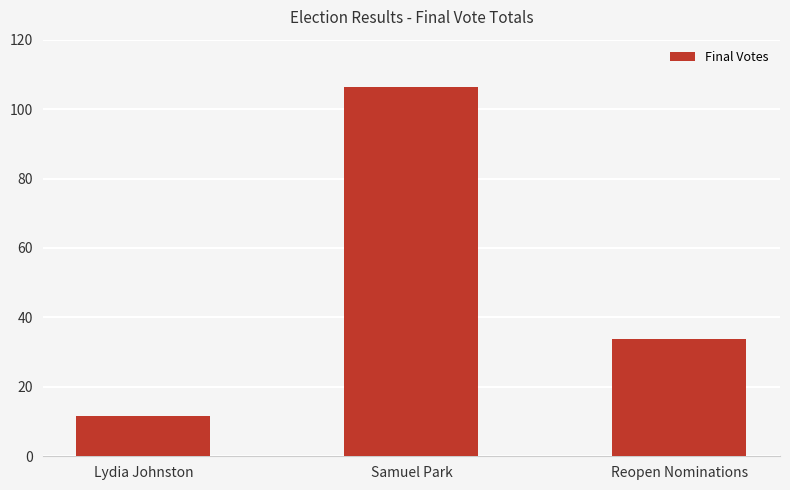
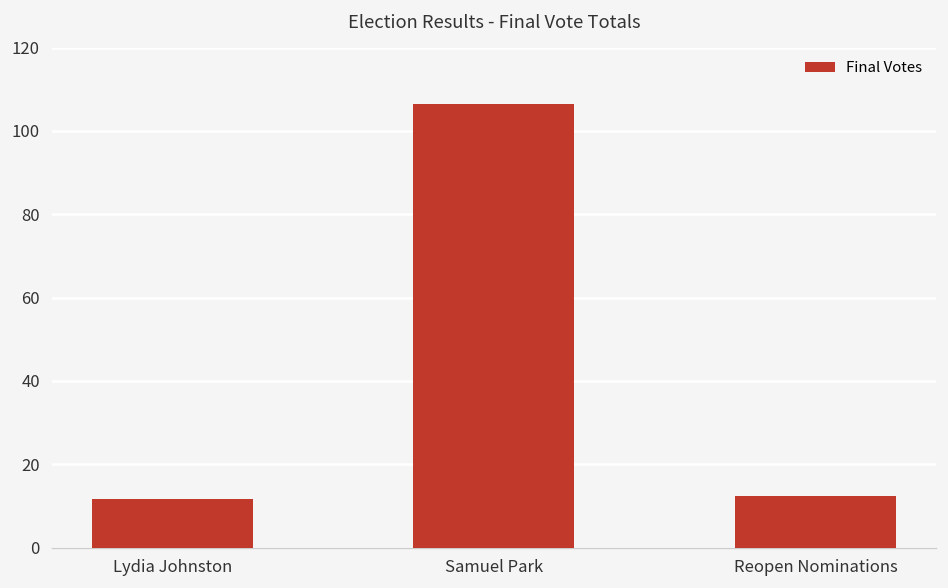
Reopen Nominations: 34 -> 12
